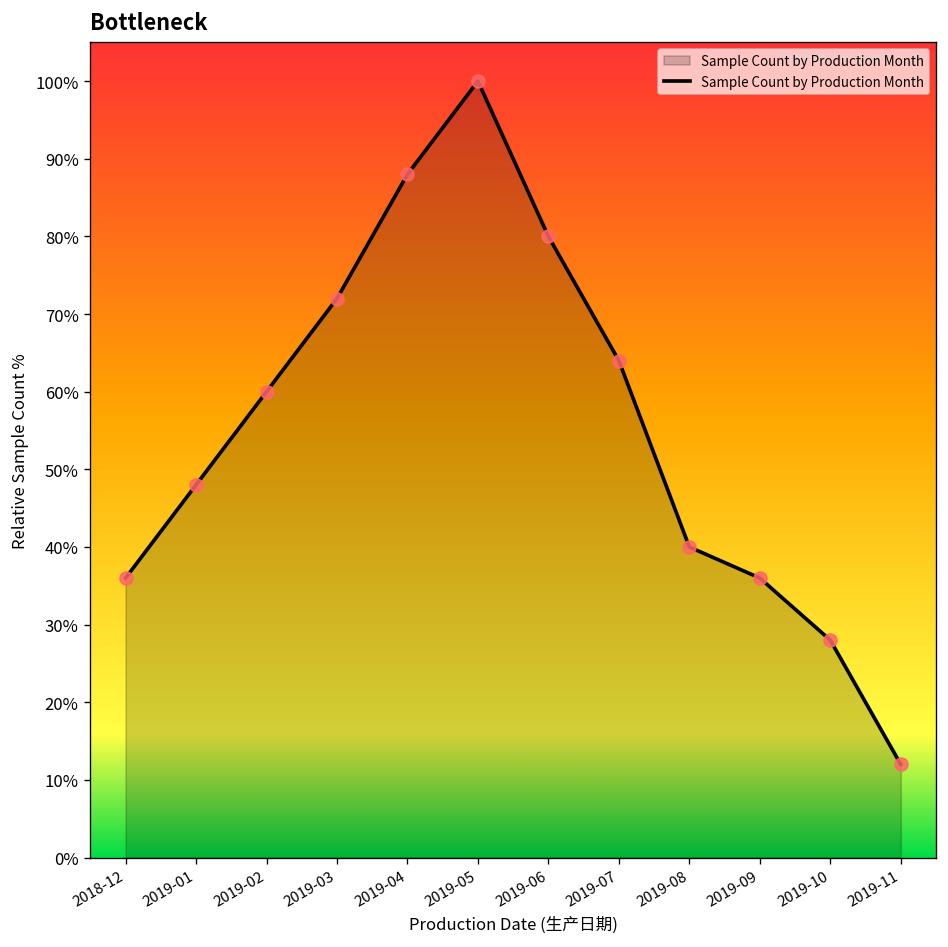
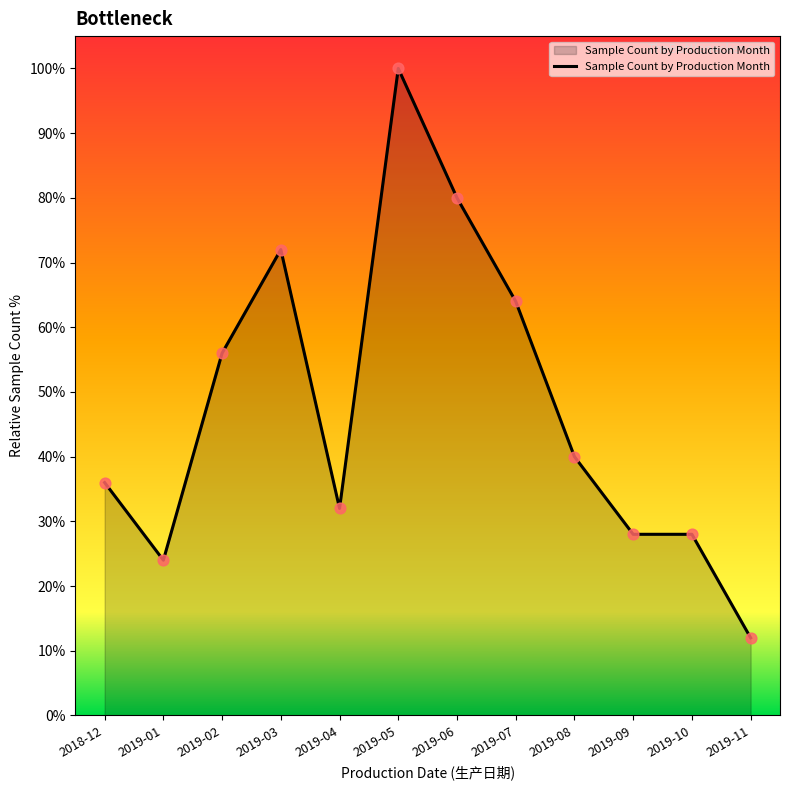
2019-01: 48% -> 24%
2019-02: 60% -> 56%
2019-04: 88% -> 32%
2019-09: 36% -> 28%
